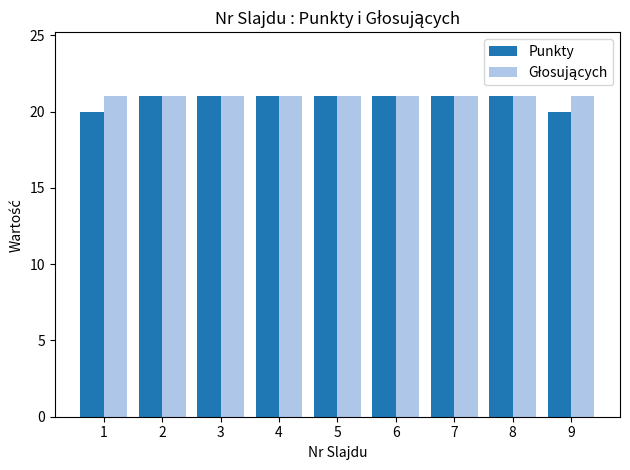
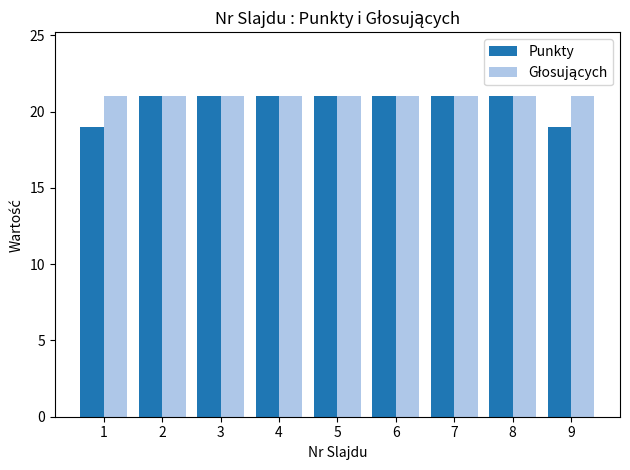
Punkty, 1: 20 -> 19
Punkty, 9: 20 -> 19
